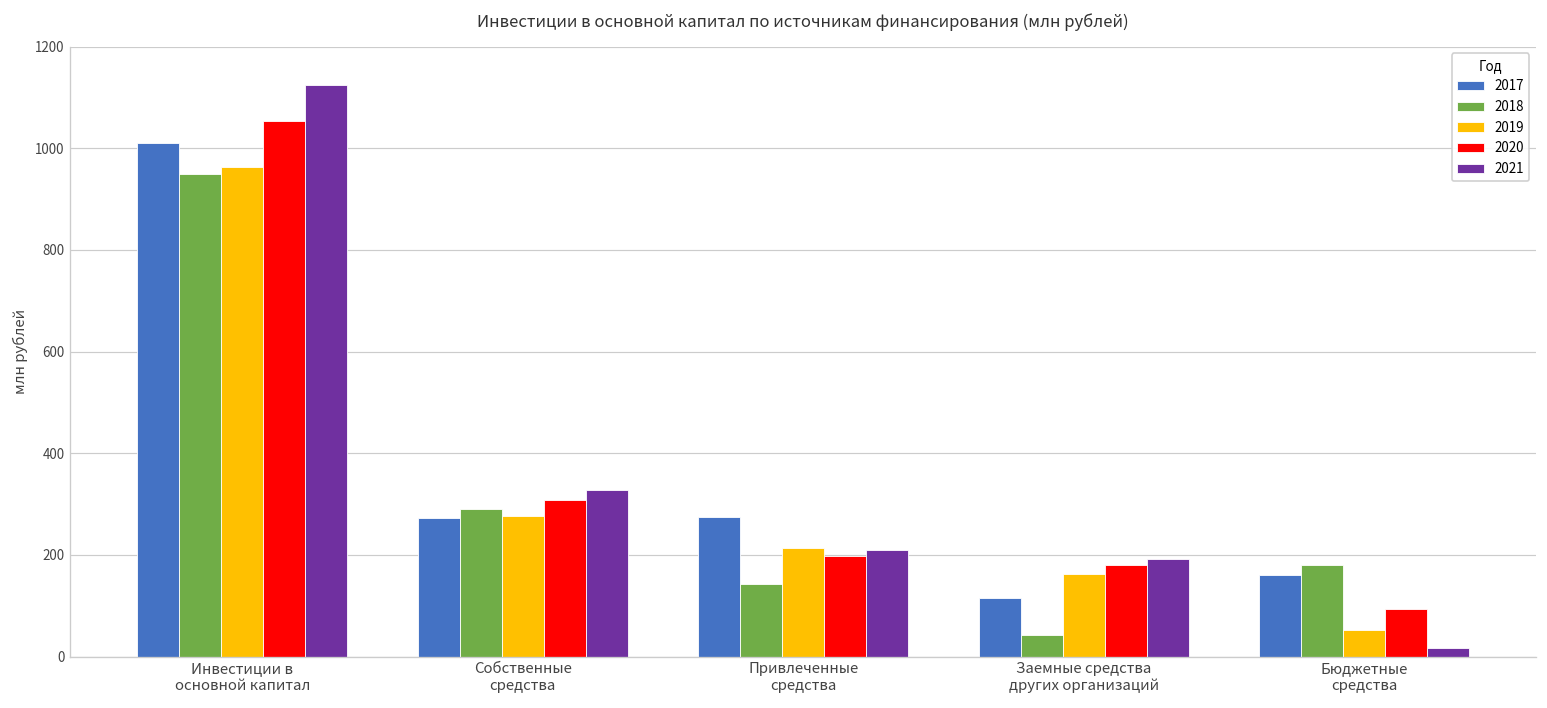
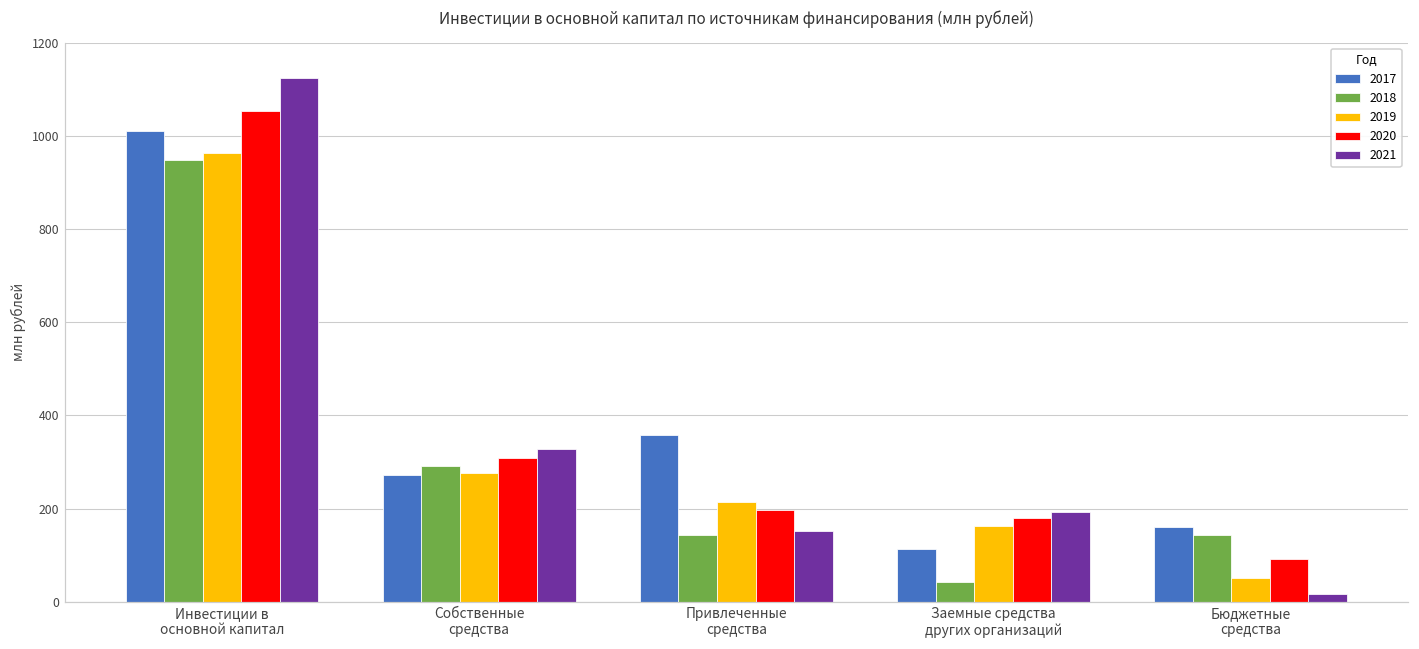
2017, Привлеченные средства: 280 -> 360
2021, Привлеченные средства: 210 -> 150
2018, Бюджетные средства: 180 -> 140
